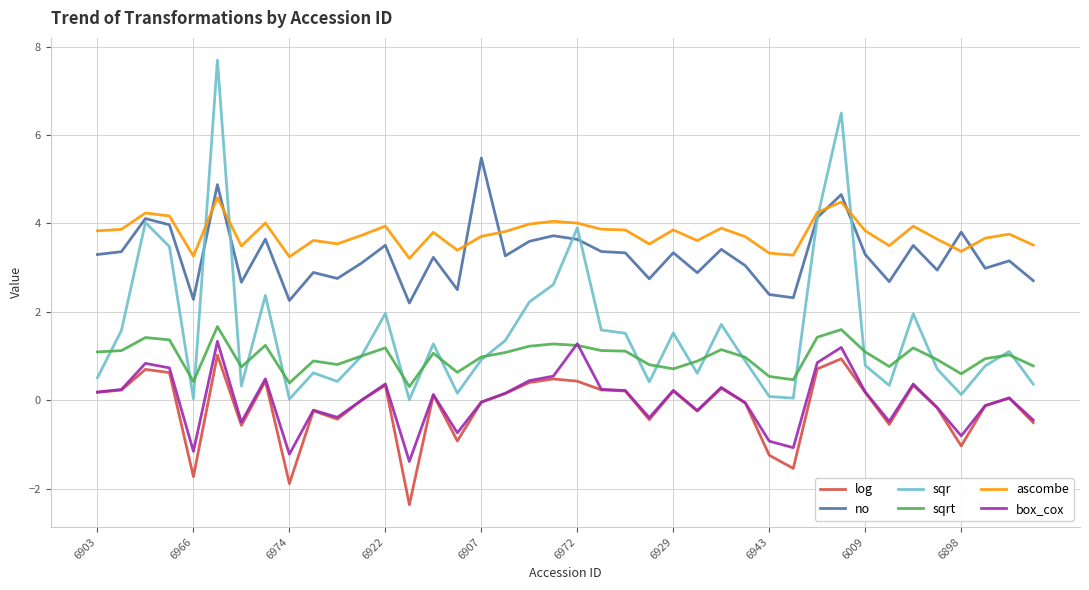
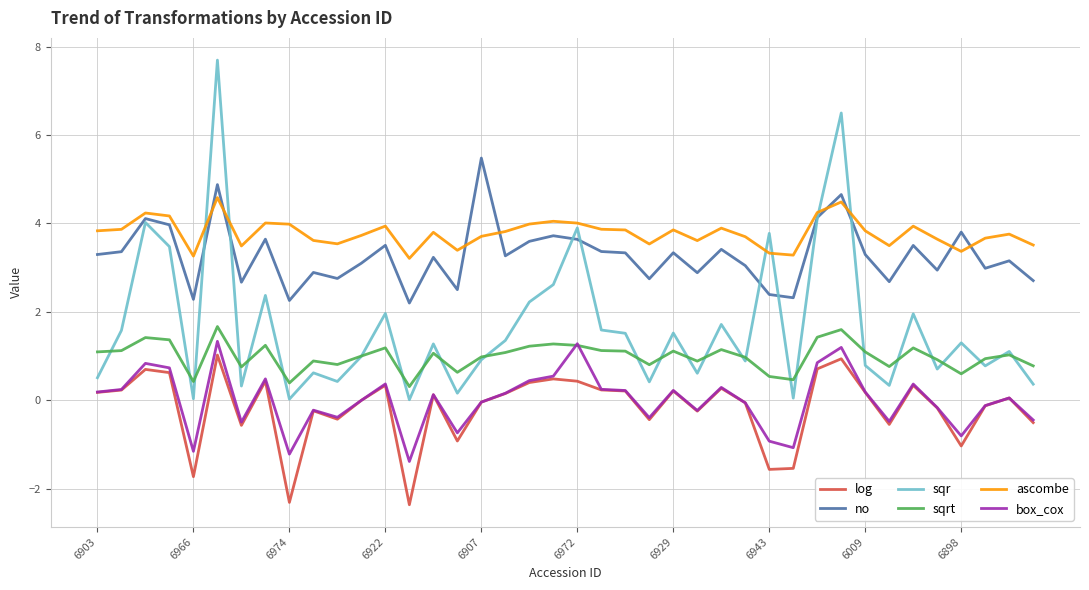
log, 6974: -1.9 -> -2.3
ascombe, 6974: 3.2 -> 4.0
sqrt, 6929: 0.7 -> 1.1
log, 6943: -1.2 -> -1.6
sqr, 6943: 0.1 -> 3.8
sqr, 6898: 0.1 -> 1.3
